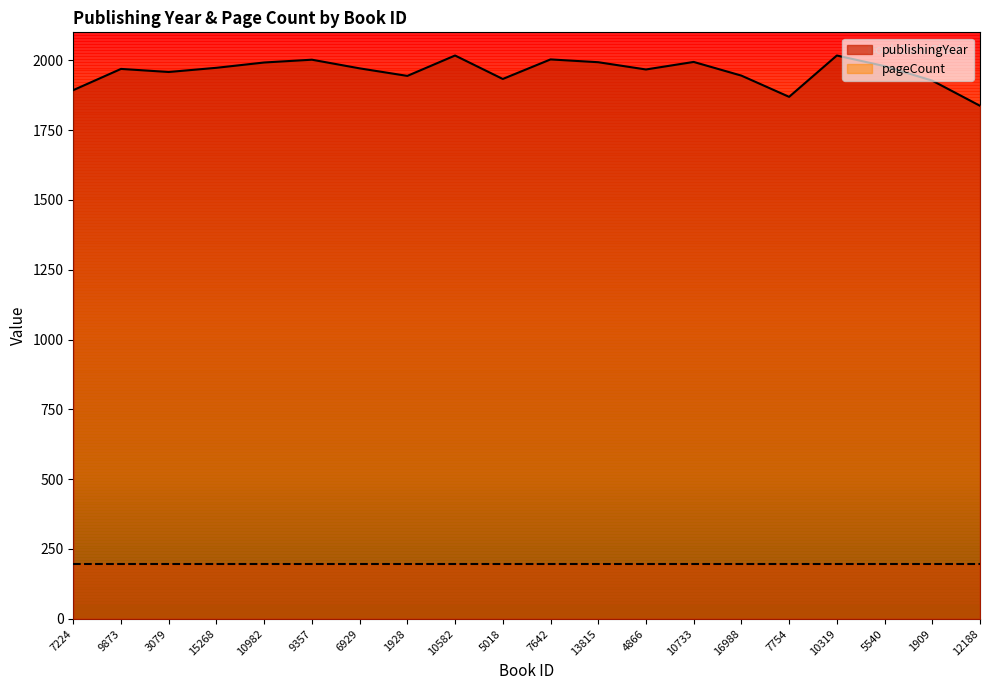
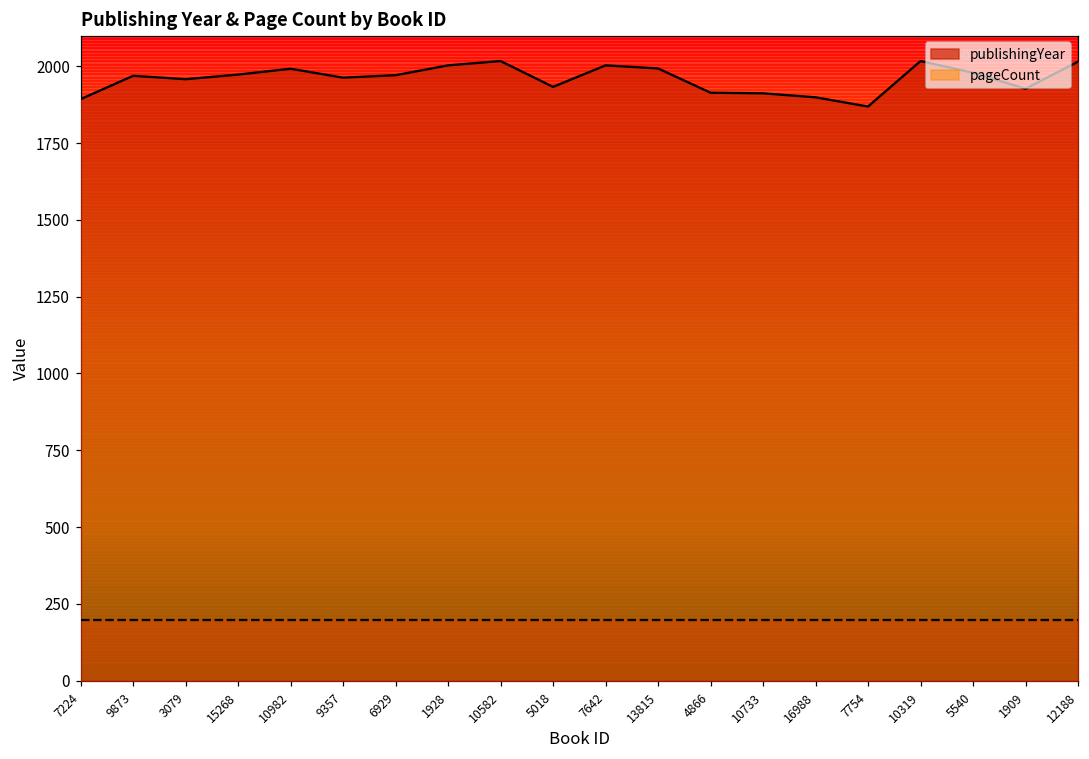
publishingYear, 9357: 2000 -> 1960
publishingYear, 1928: 1940 -> 2000
publishingYear, 4866: 1970 -> 1910
publishingYear, 10733: 1990 -> 1910
publishingYear, 16988: 1950 -> 1900
publishingYear, 12188: 1840 -> 2020
